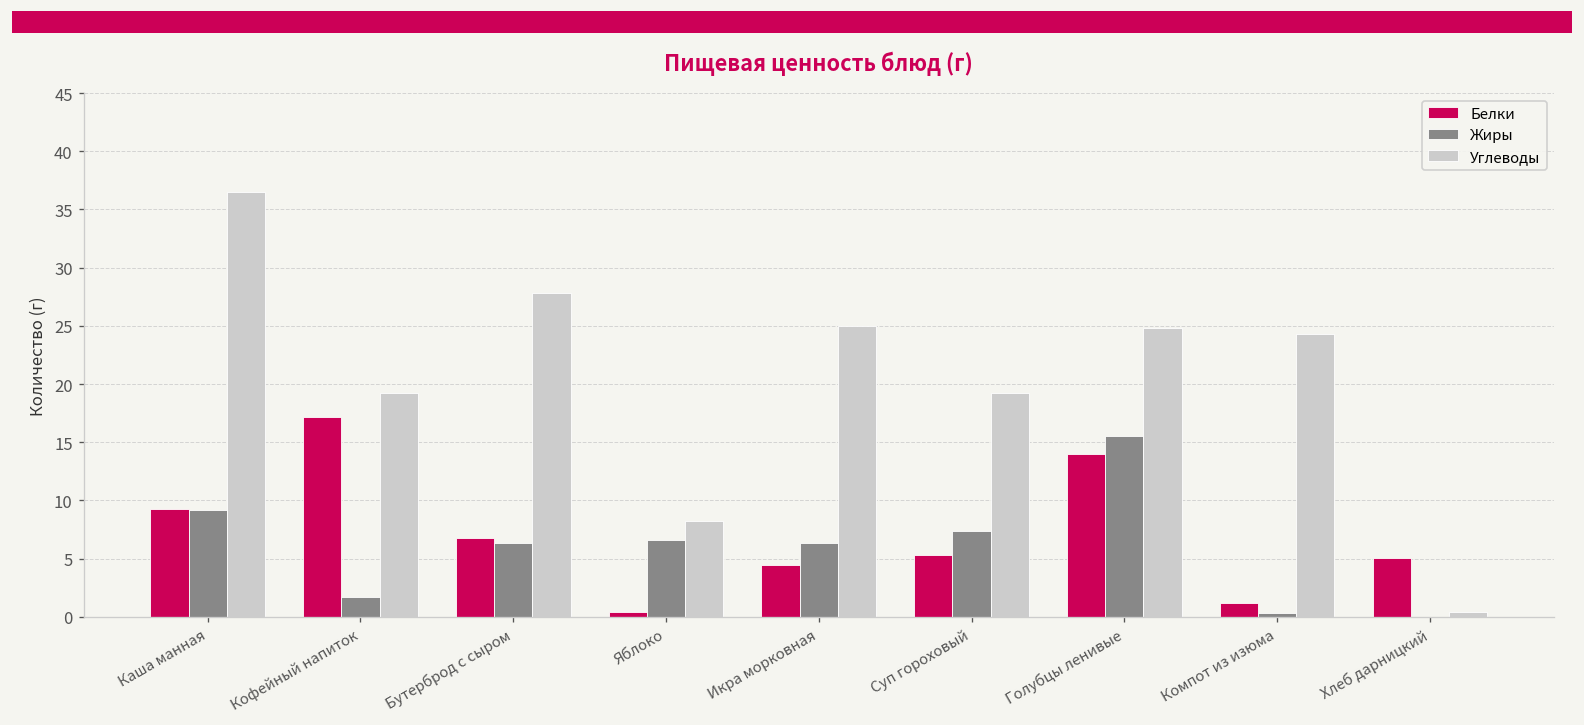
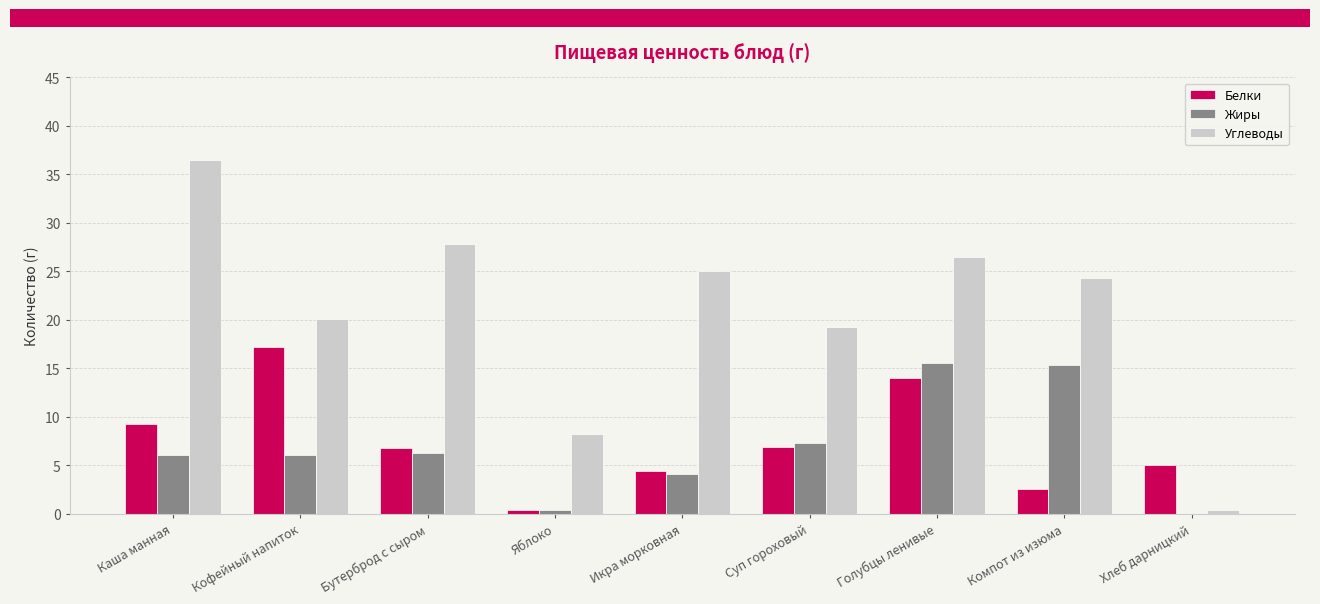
Жиры, Каша манная: 9 -> 6
Жиры, Кофейный напиток: 2 -> 6
Углеводы, Кофейный напиток: 19 -> 20
Жиры, Яблоко: 7 -> 0
Жиры, Икра морковная: 6 -> 4
Белки, Суп гороховый: 5 -> 7
Углеводы, Голубцы ленивые: 25 -> 27
Белки, Компот из изюма: 1 -> 3
Жиры, Компот из изюма: 0 -> 15
